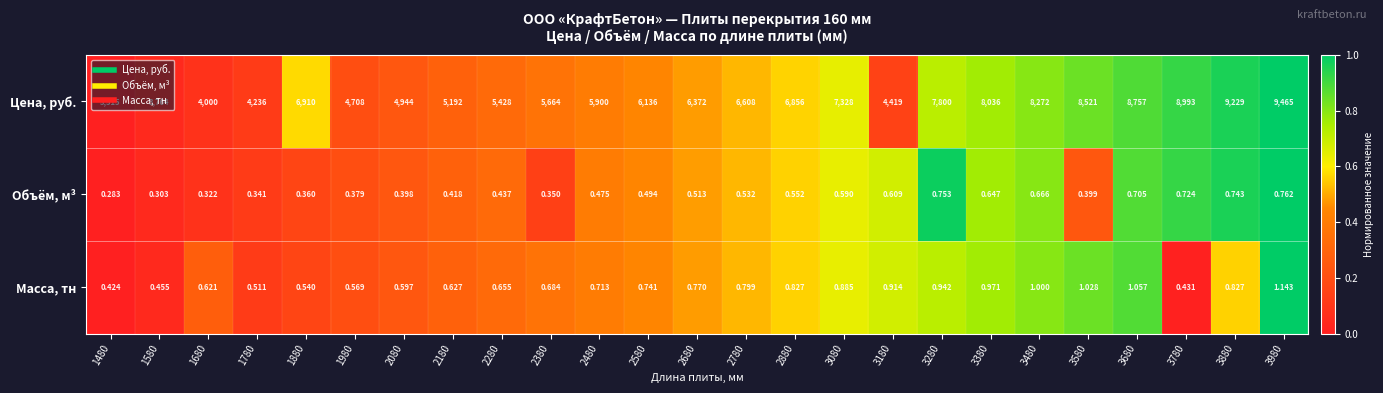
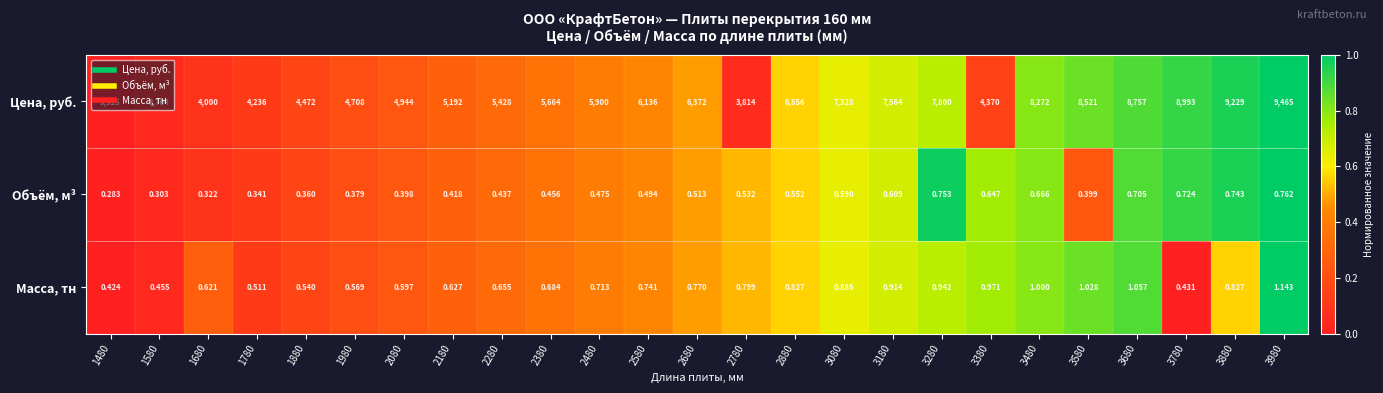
Цена, руб., 1880: 6,910 -> 4,472
Цена, руб., 2780: 6,608 -> 3,814
Цена, руб., 3180: 4,419 -> 7,564
Цена, руб., 3380: 8,036 -> 4,370
Объём, м³, 2380: 0.350 -> 0.456
